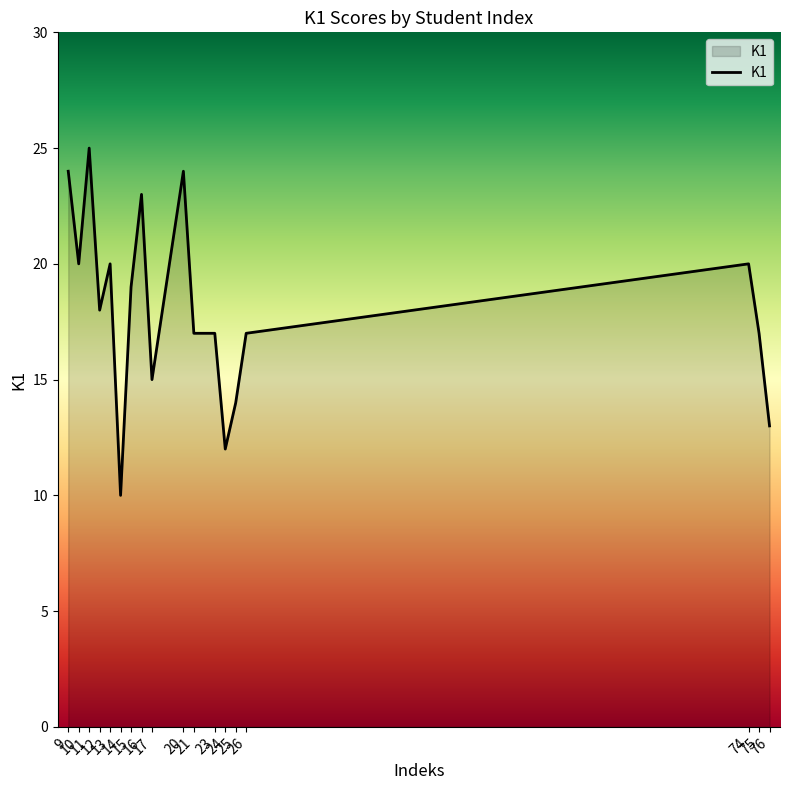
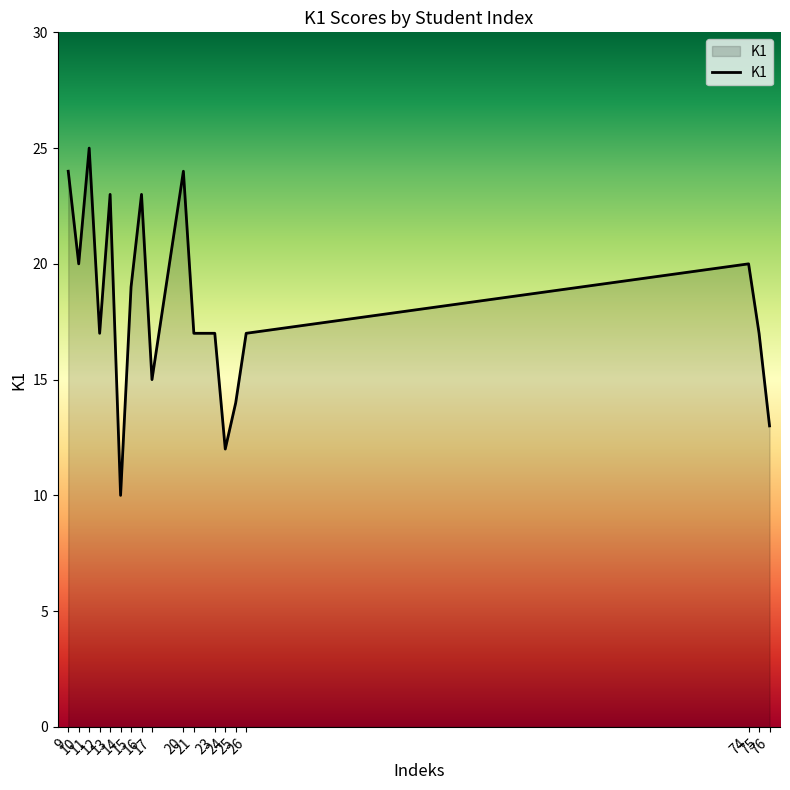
12: 18 -> 17
13: 20 -> 23
